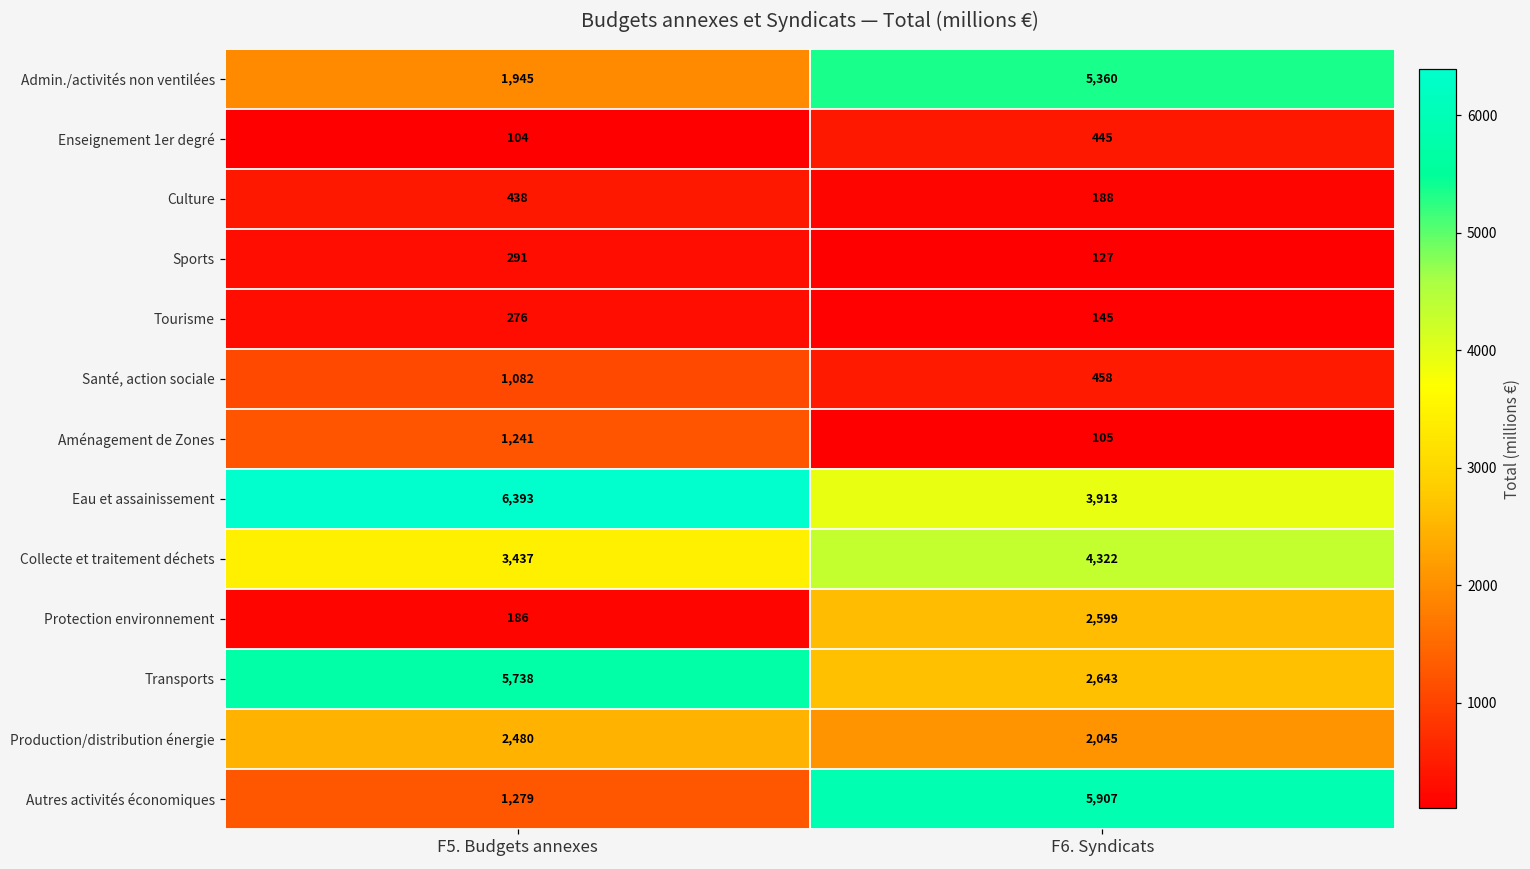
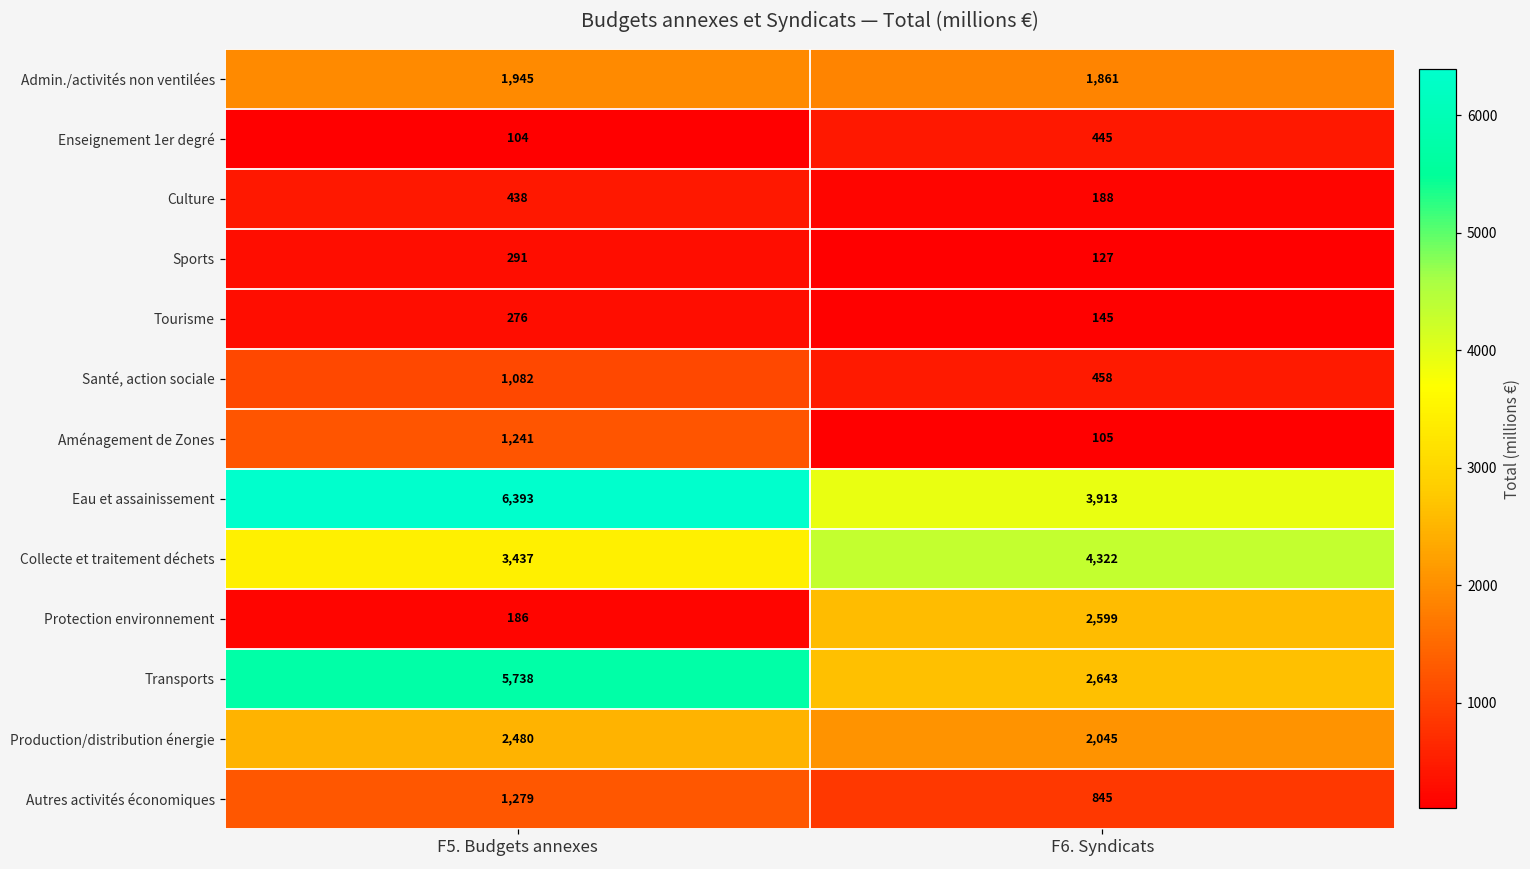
Admin./activités non ventilées, F6. Syndicats: 5,360 -> 1,861
Autres activités économiques, F6. Syndicats: 5,907 -> 845
